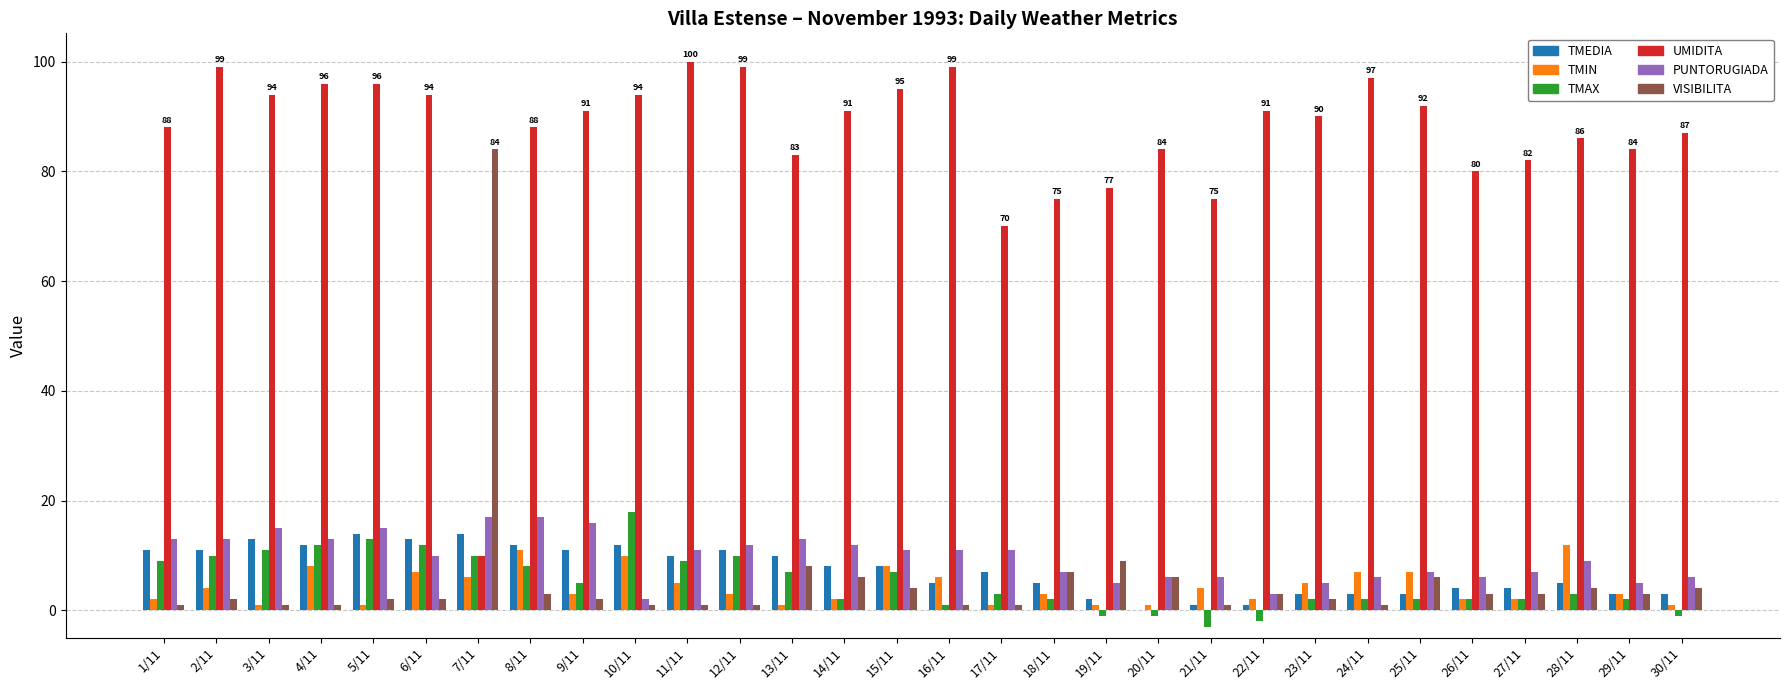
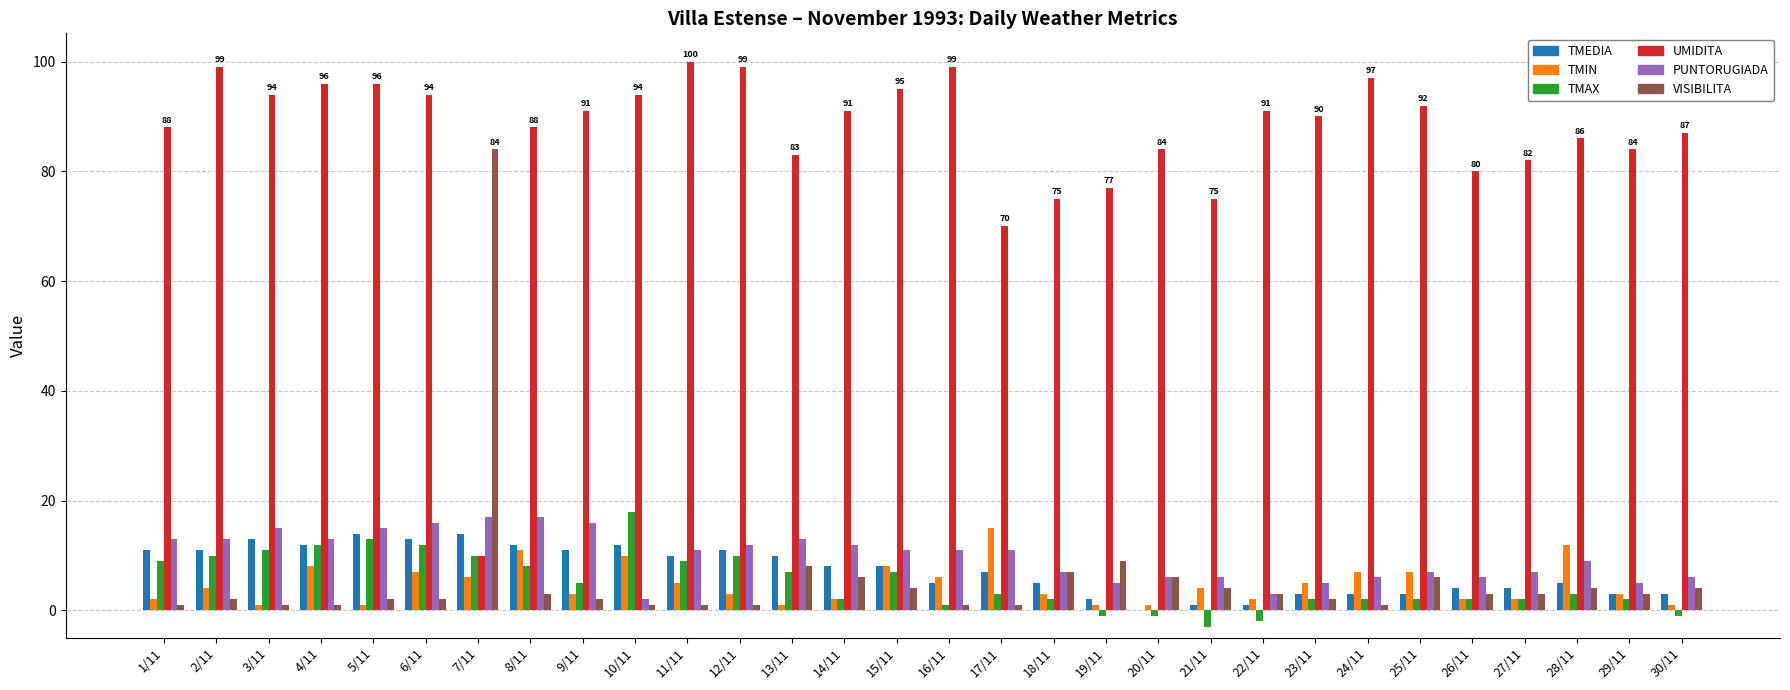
PUNTORUGIADA, 6/11: 10 -> 16
TMIN, 17/11: 1 -> 15
VISIBILITA, 21/11: 1 -> 4
